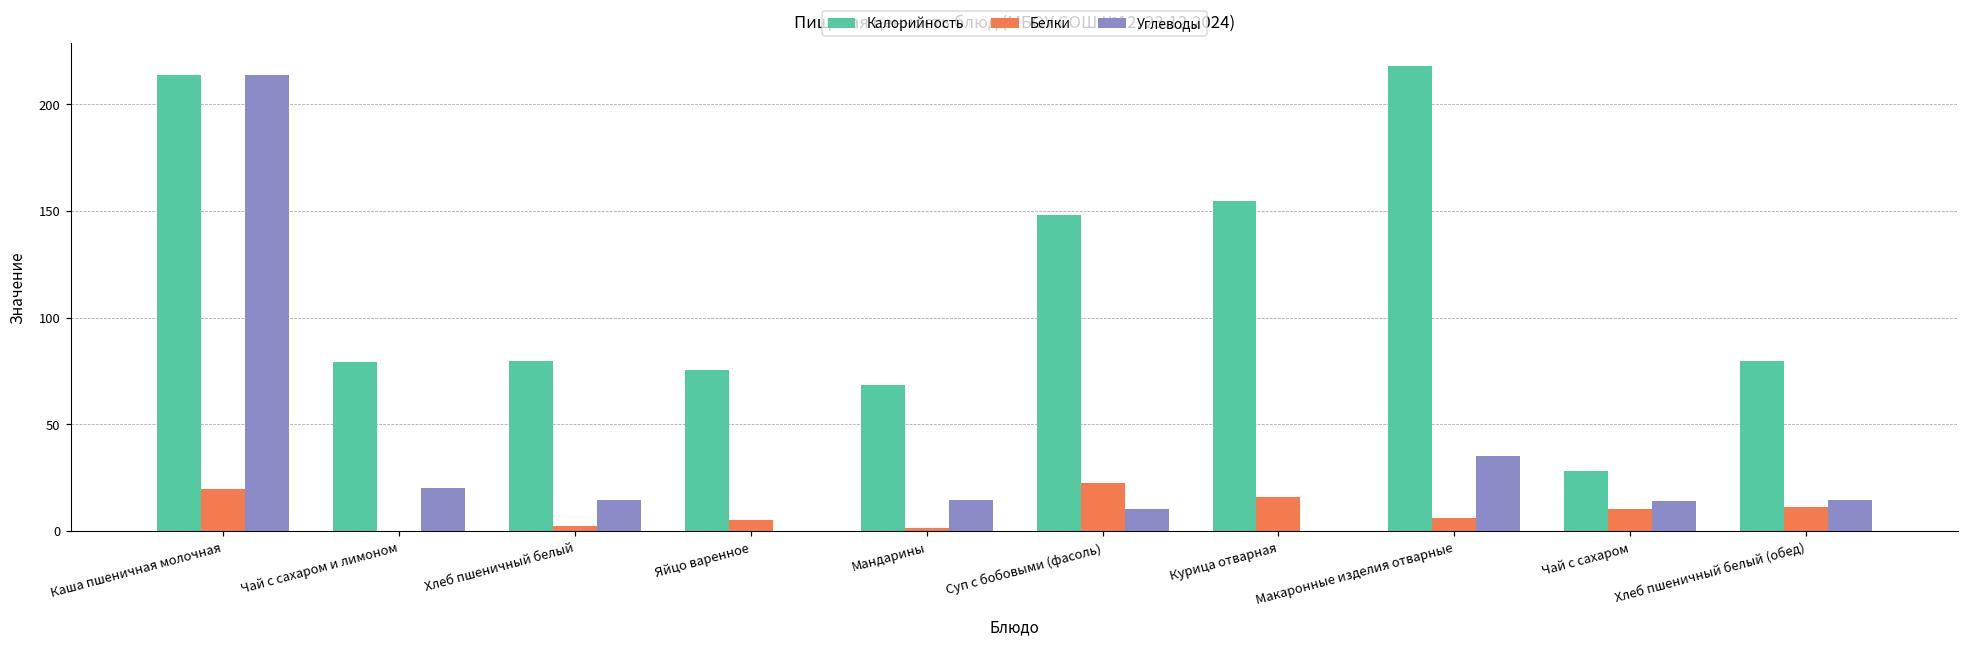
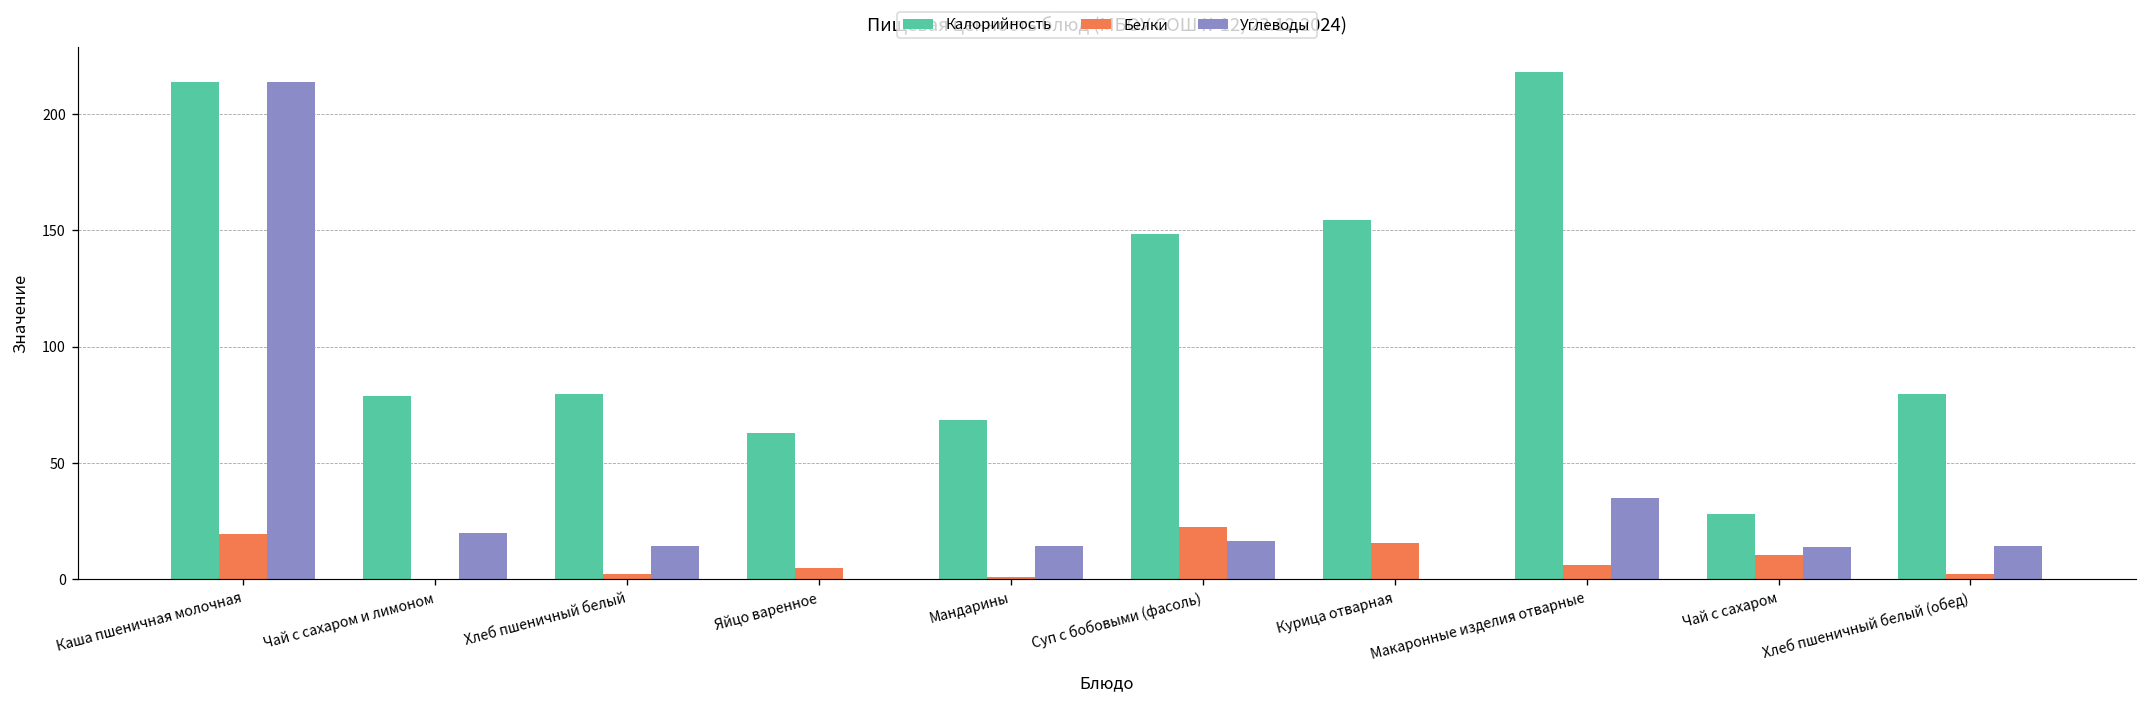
Калорийность, Яйцо варенное: 76 -> 63
Углеводы, Суп с бобовыми (фасоль): 10 -> 17
Белки, Хлеб пшеничный белый (обед): 11 -> 2
